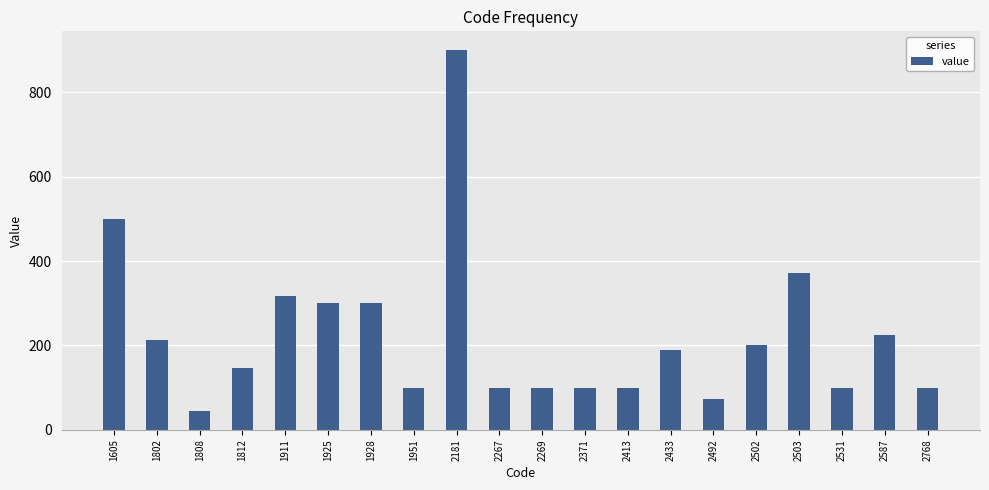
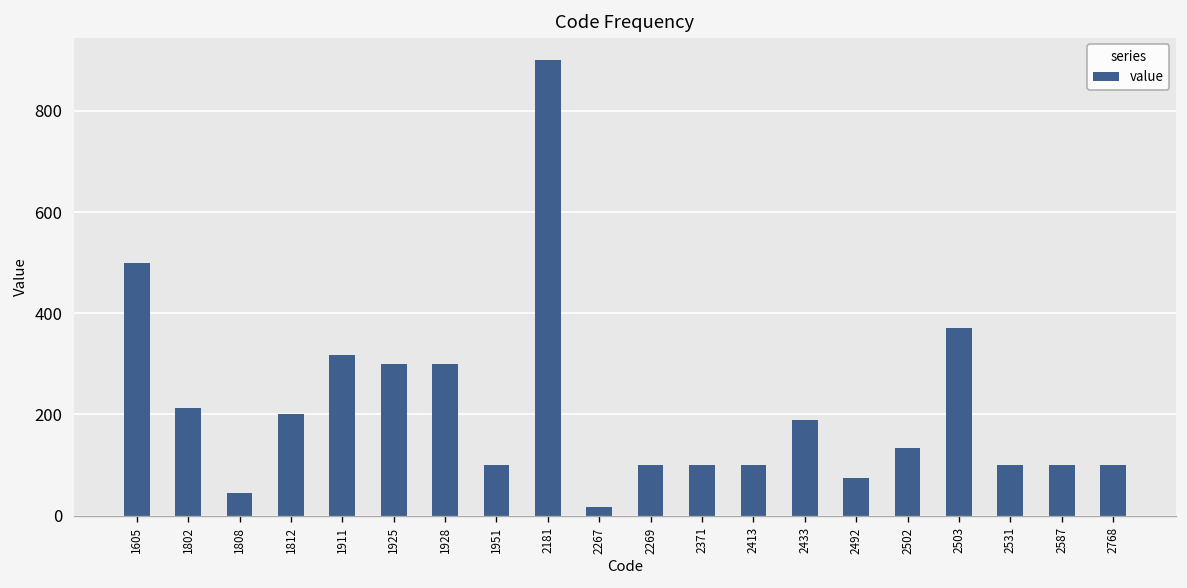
1812: 150 -> 200
2267: 100 -> 20
2502: 200 -> 130
2587: 220 -> 100
